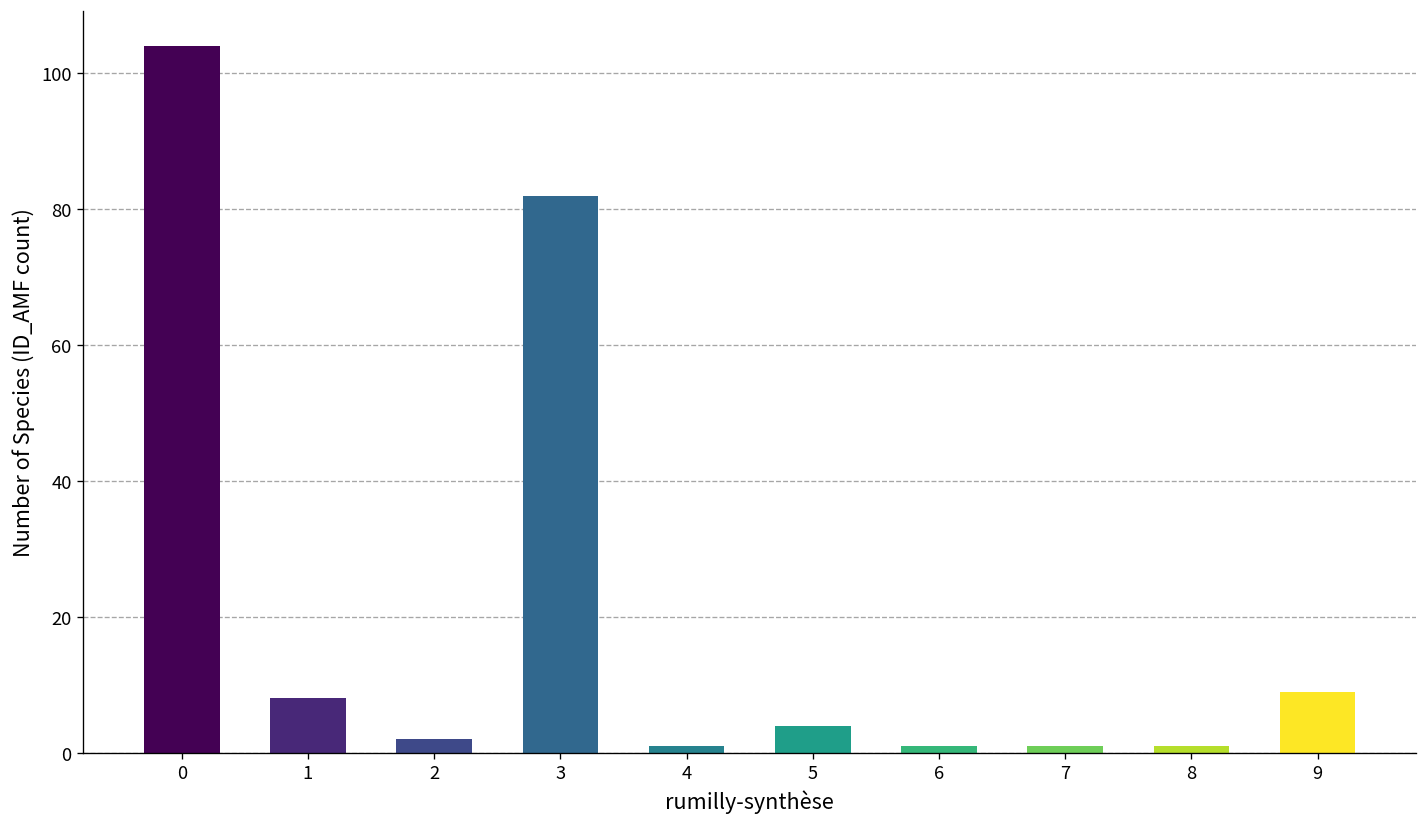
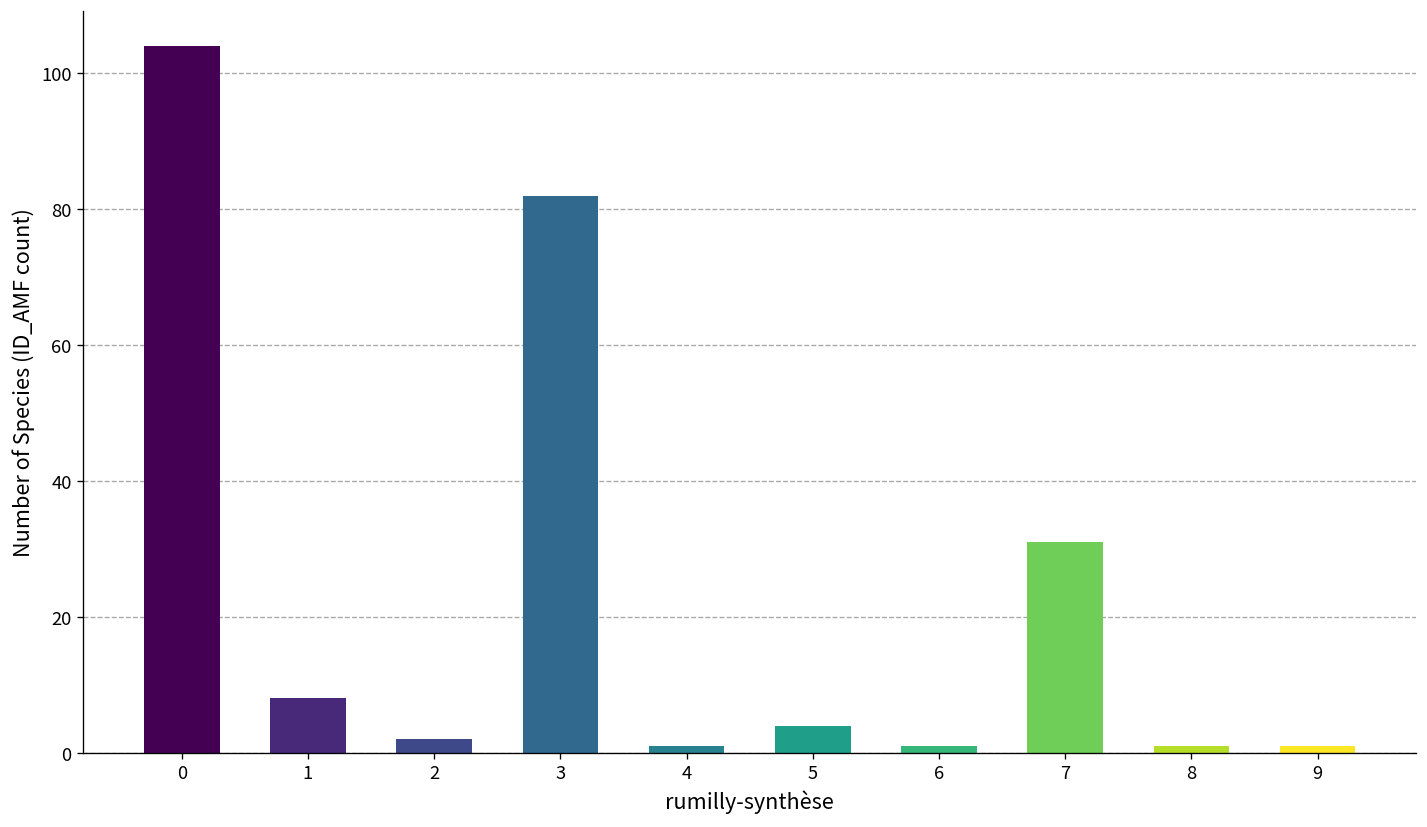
7: 1 -> 31
9: 9 -> 1
